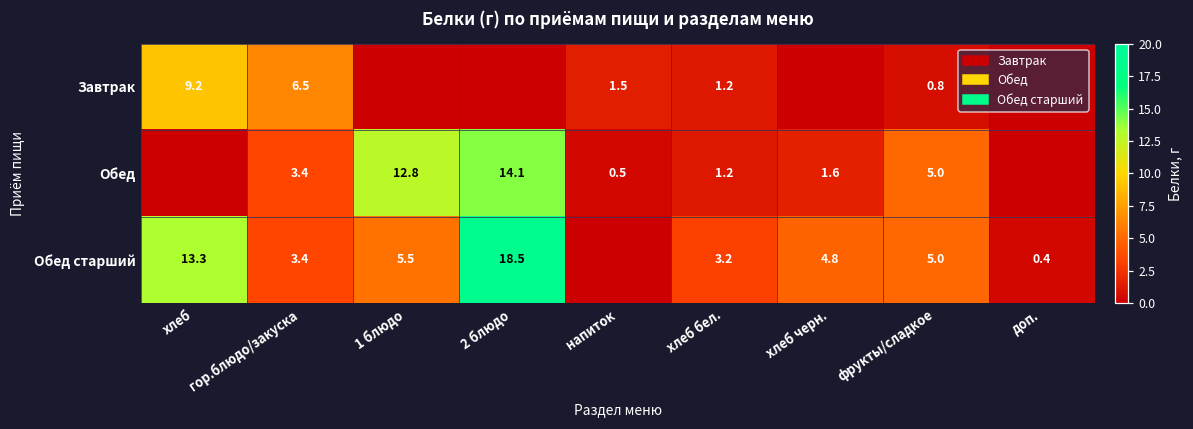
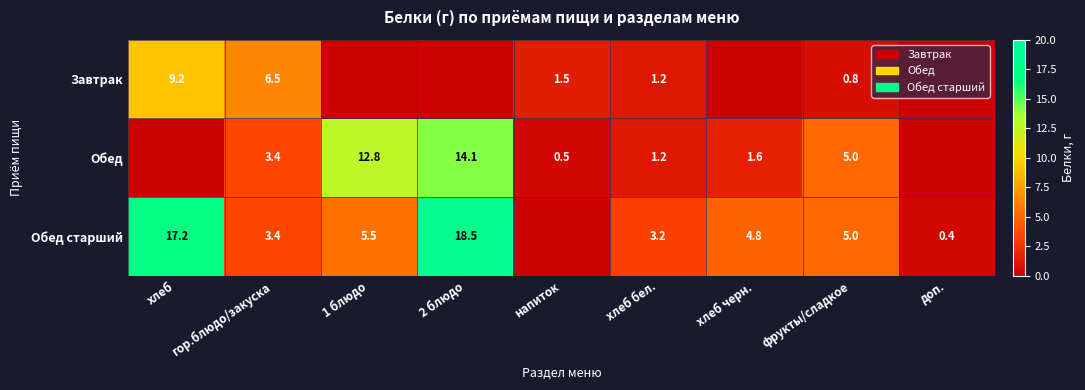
Обед старший, хлеб: 13.3 -> 17.2
